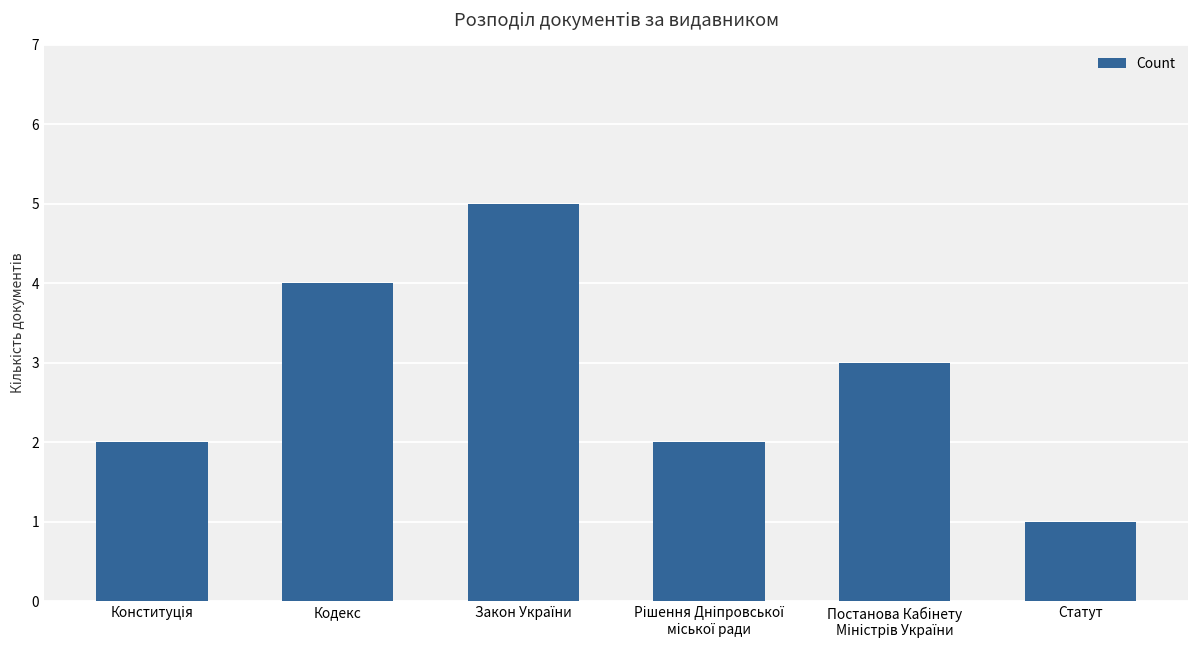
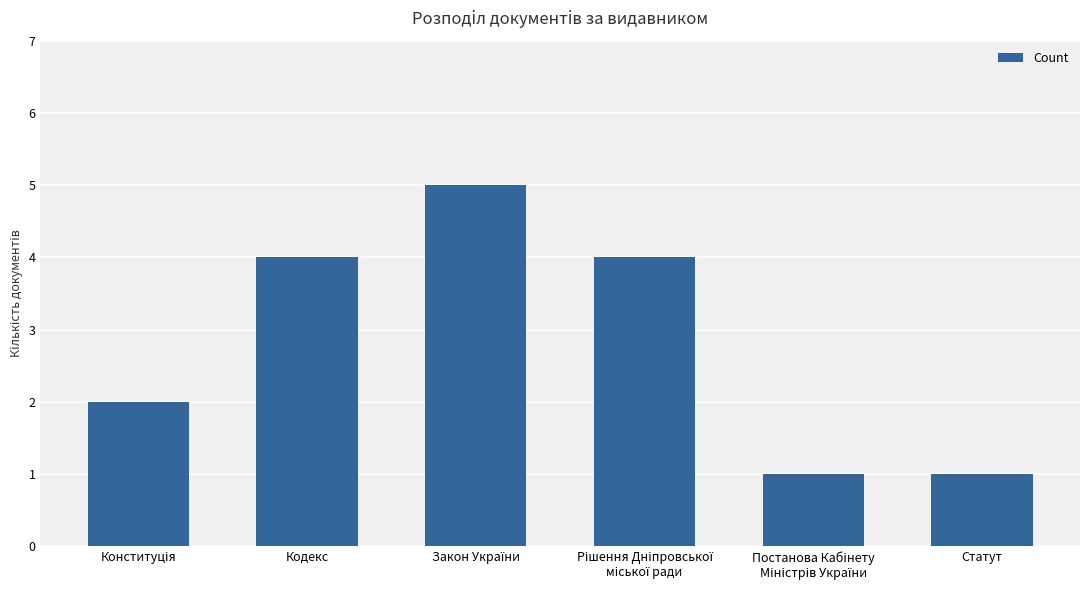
Рішення Дніпровської міської ради: 2 -> 4
Постанова Кабінету Міністрів України: 3 -> 1
